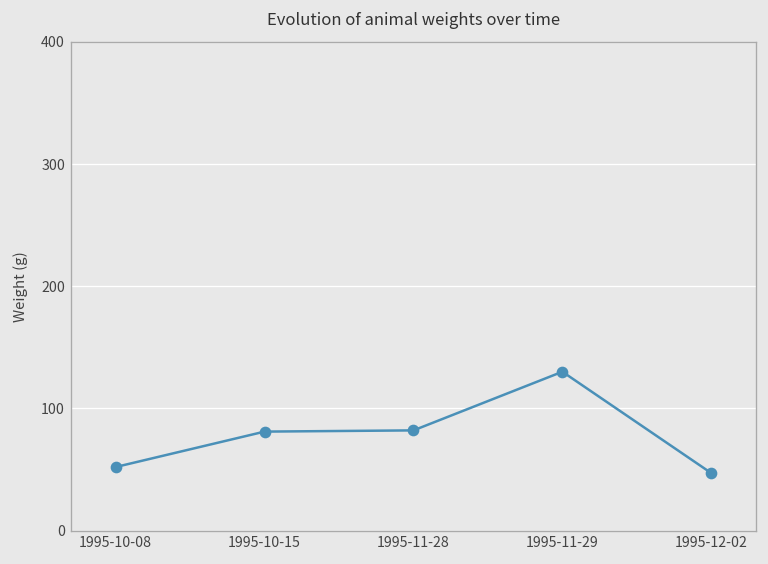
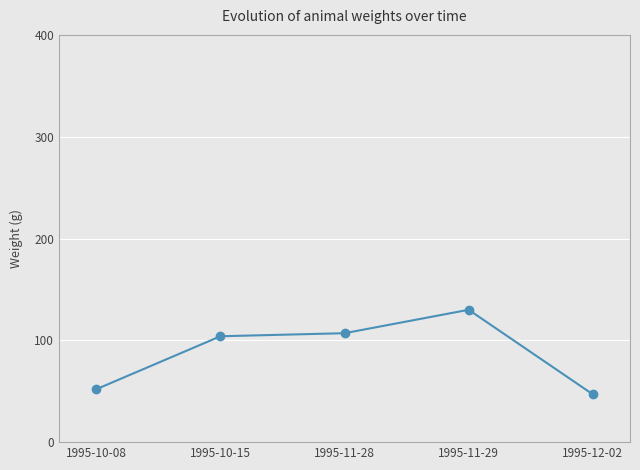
1995-10-15: 81 -> 104
1995-11-28: 82 -> 107
